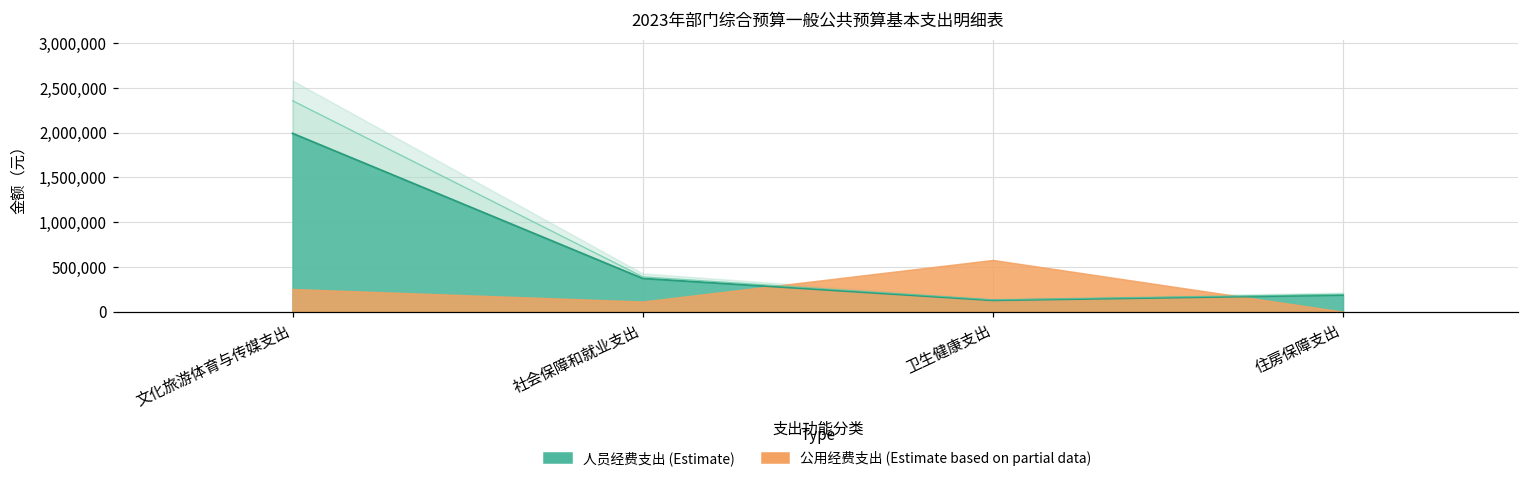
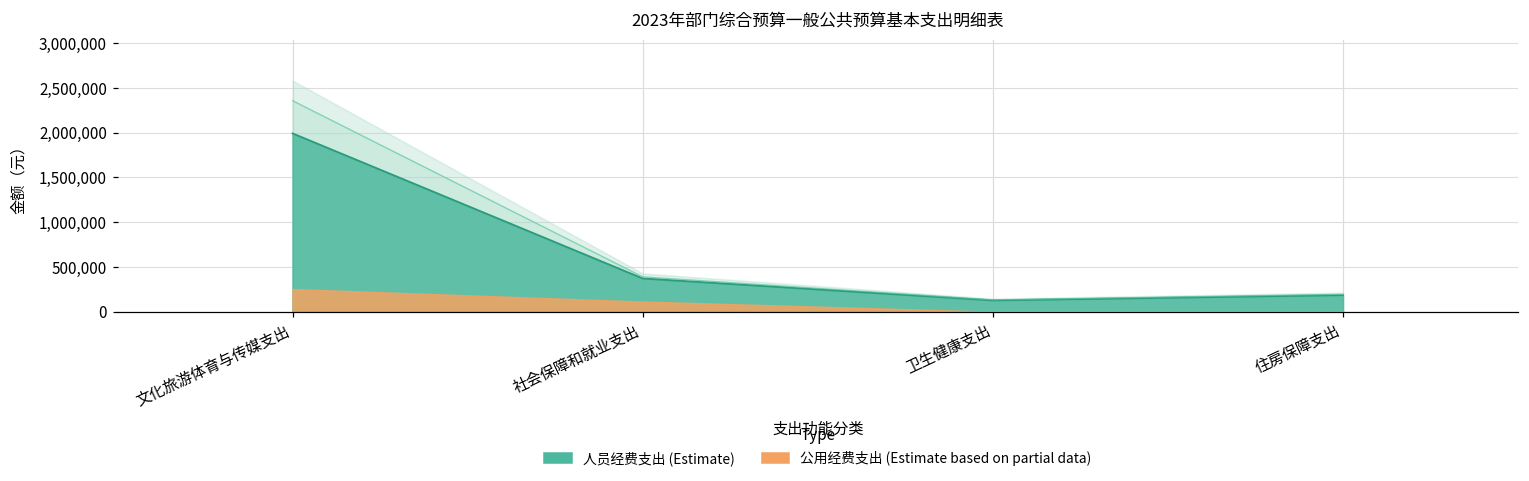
公用经费支出 (Estimate based on partial data), 卫生健康支出: 600,000 -> 0
